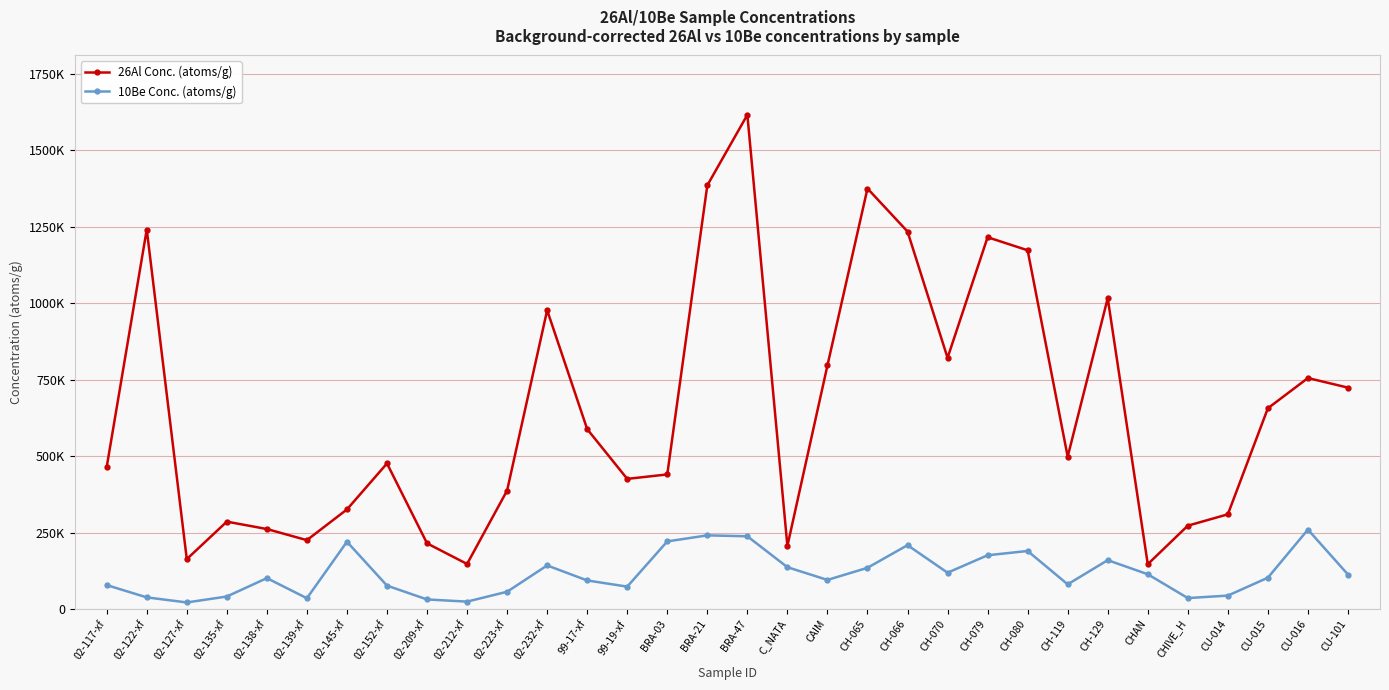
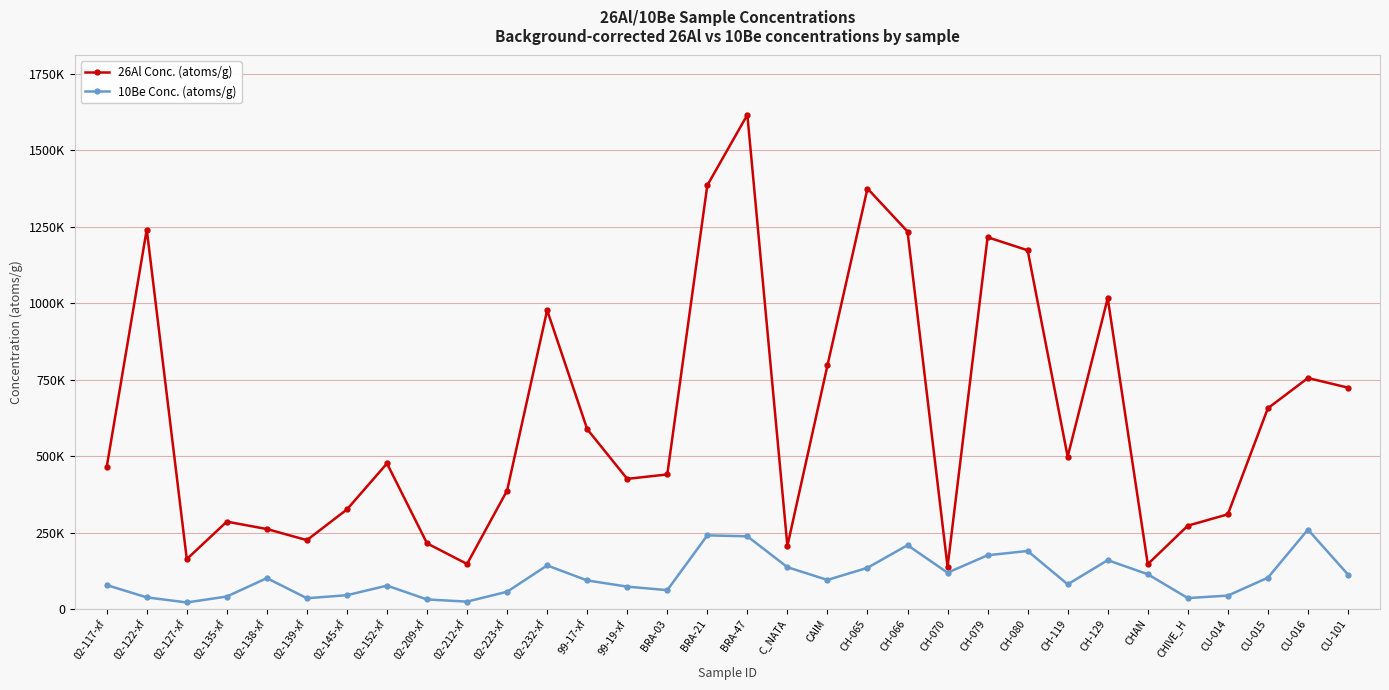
10Be Conc. (atoms/g), 02-145-xf: 220000 -> 50000
10Be Conc. (atoms/g), BRA-03: 220000 -> 60000
26Al Conc. (atoms/g), CH-070: 820000 -> 140000
